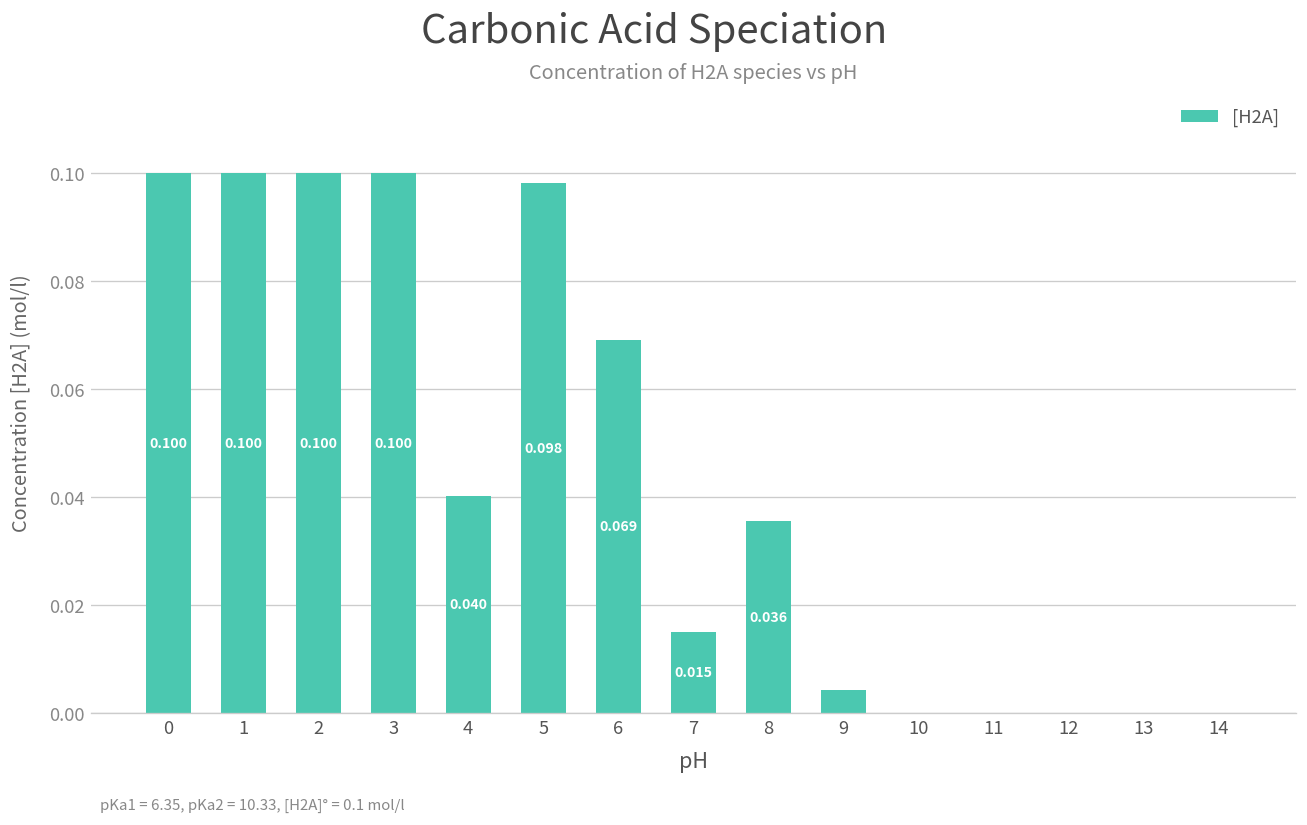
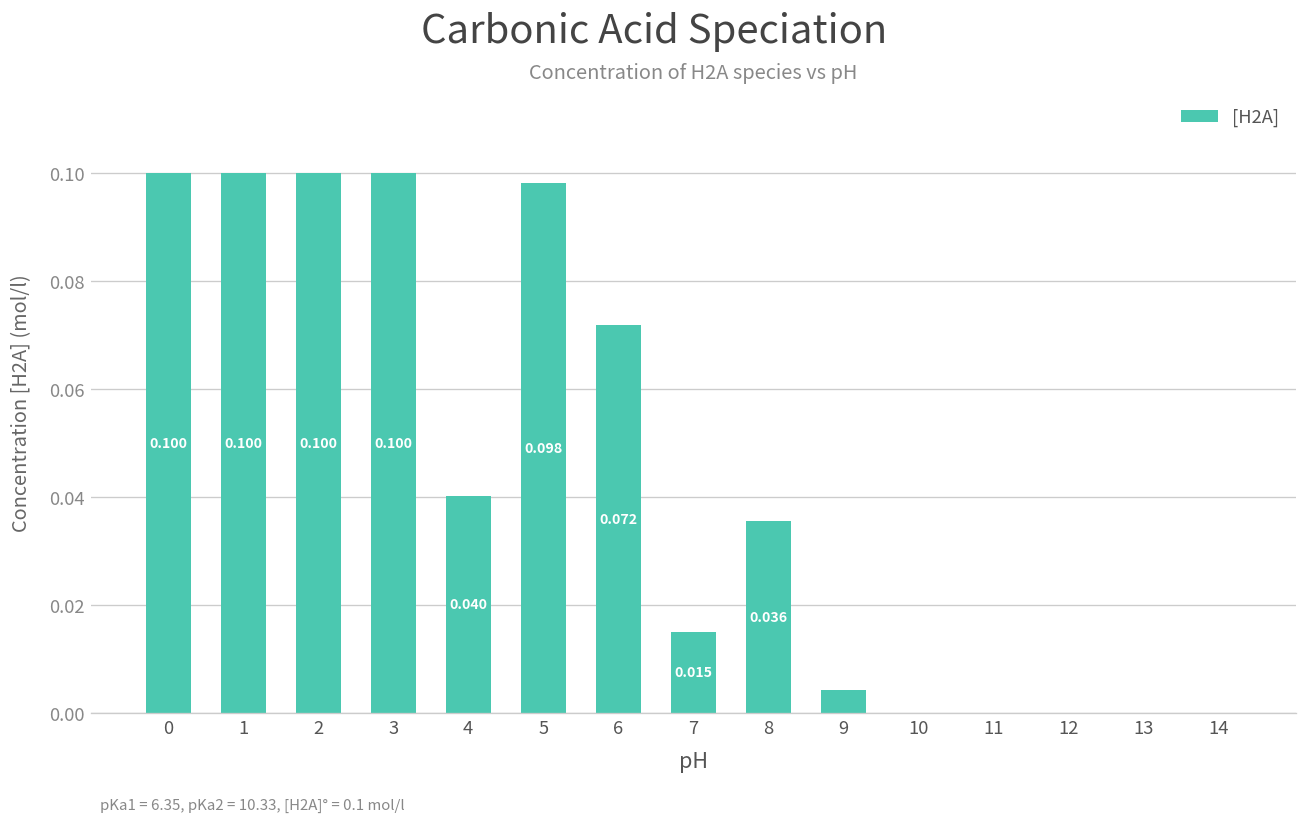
6: 0.069 -> 0.072
